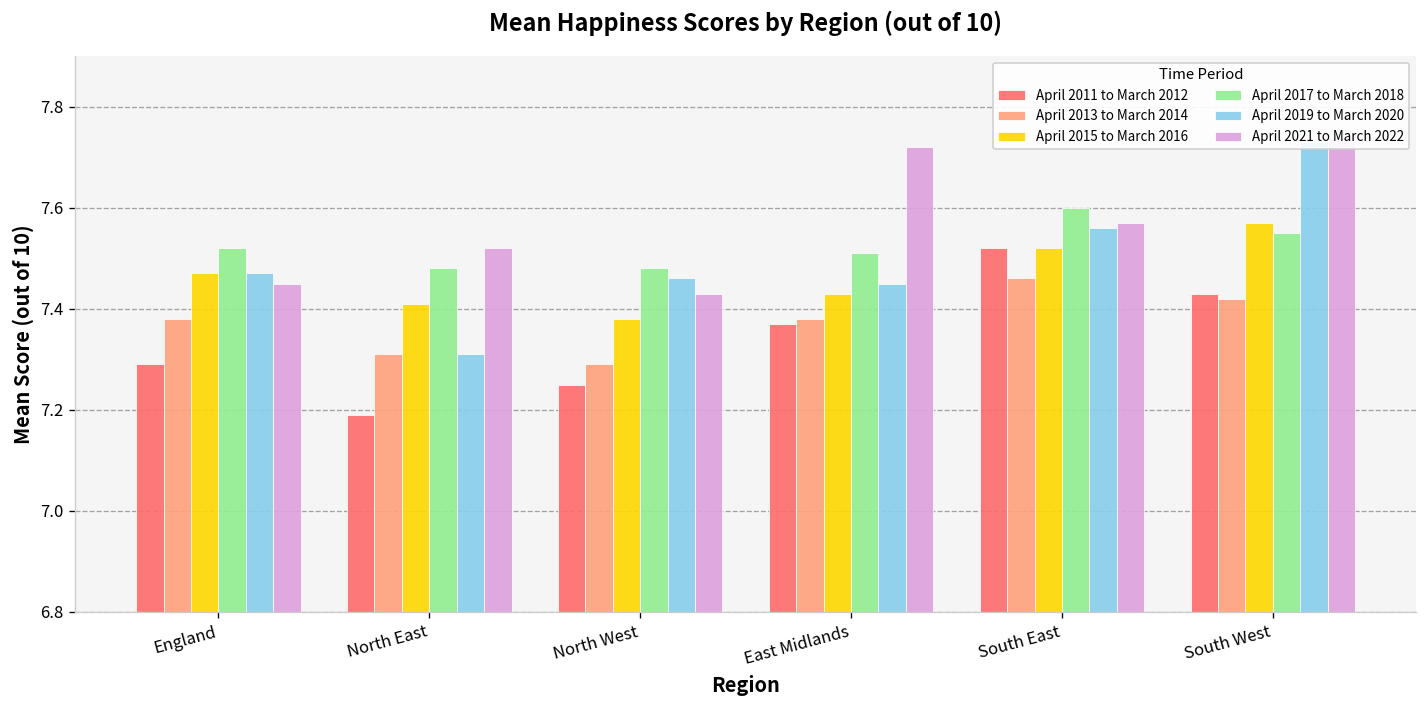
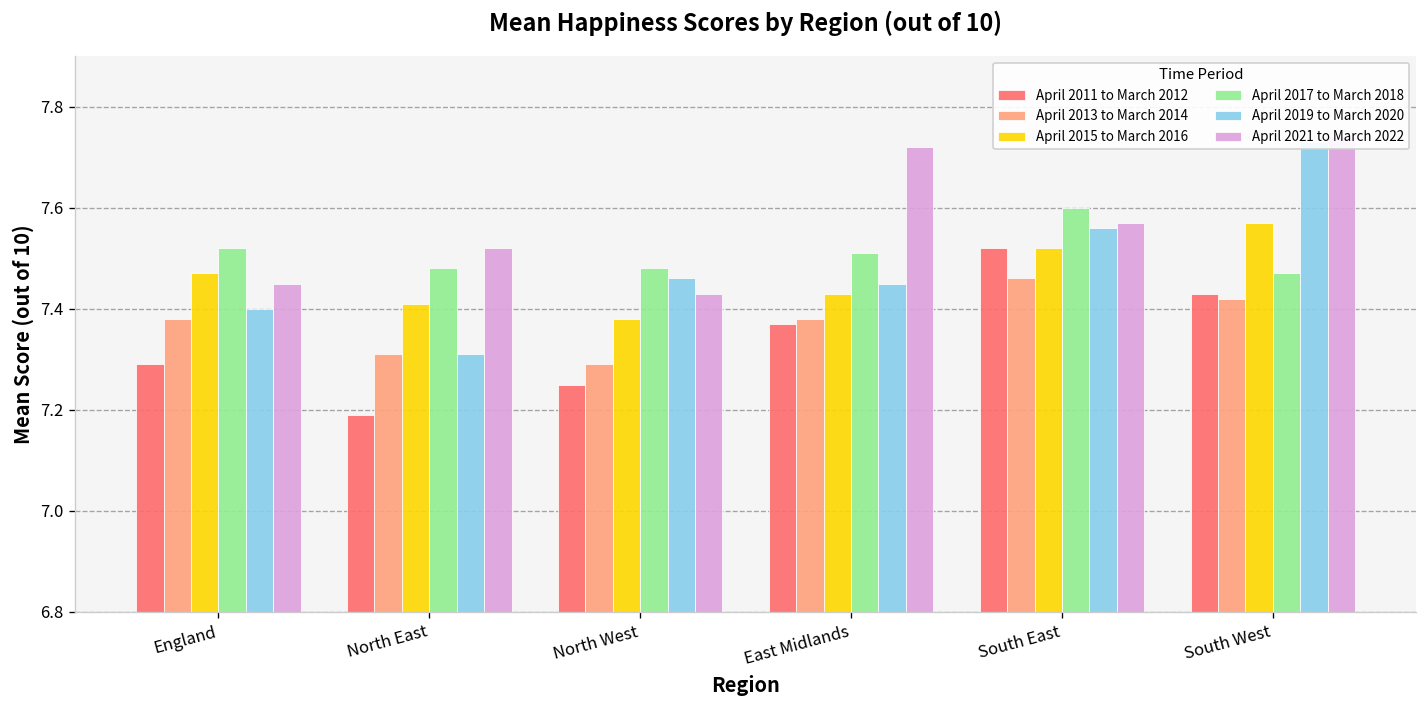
April 2019 to March 2020, England: 7.47 -> 7.40
April 2017 to March 2018, South West: 7.55 -> 7.47
